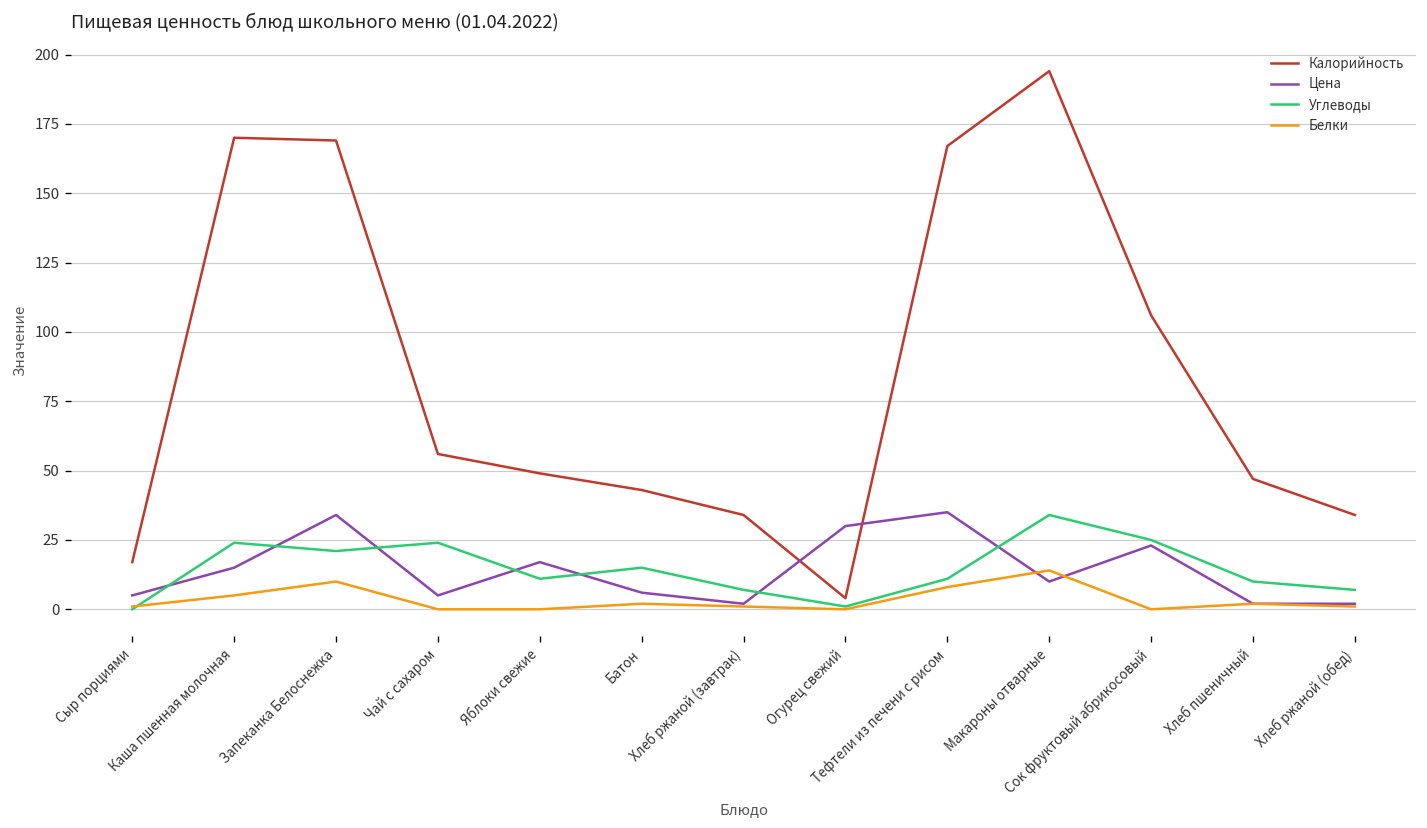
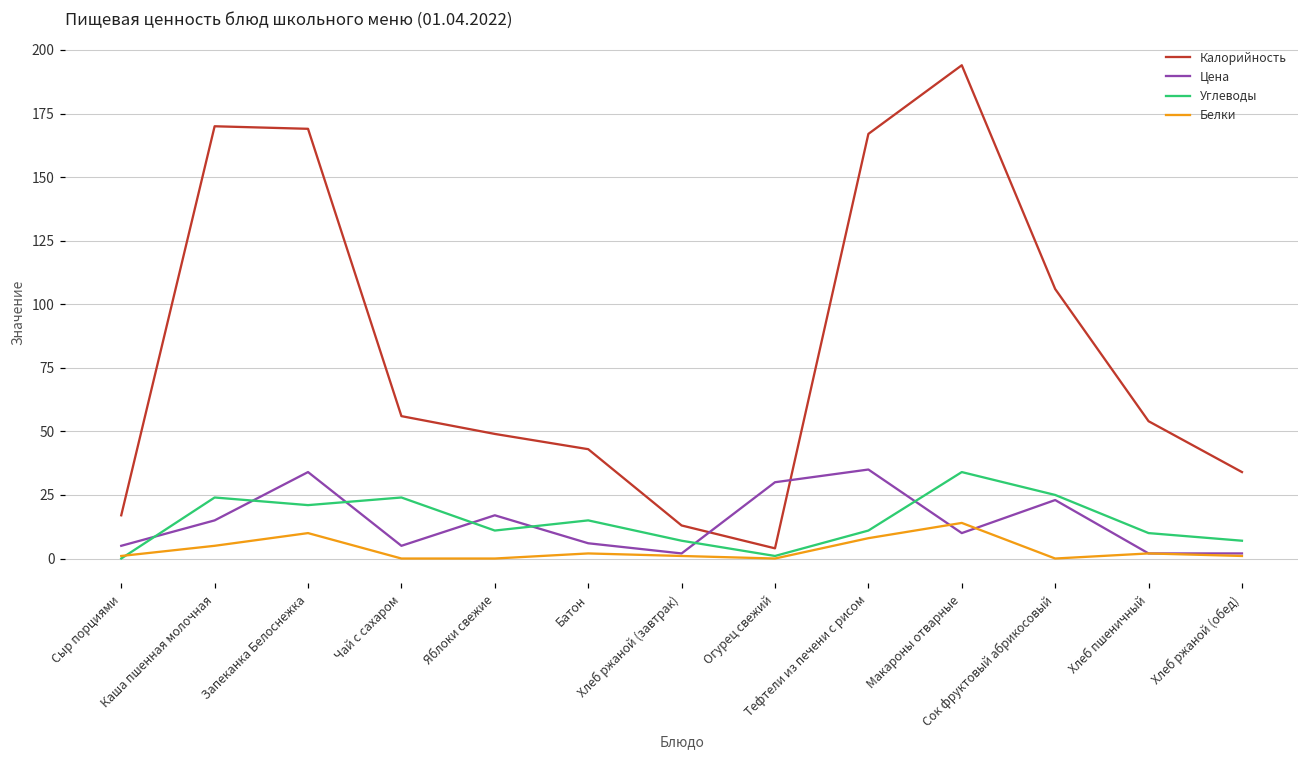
Калорийность, Хлеб ржаной (завтрак): 34 -> 13
Калорийность, Хлеб пшеничный: 47 -> 54
